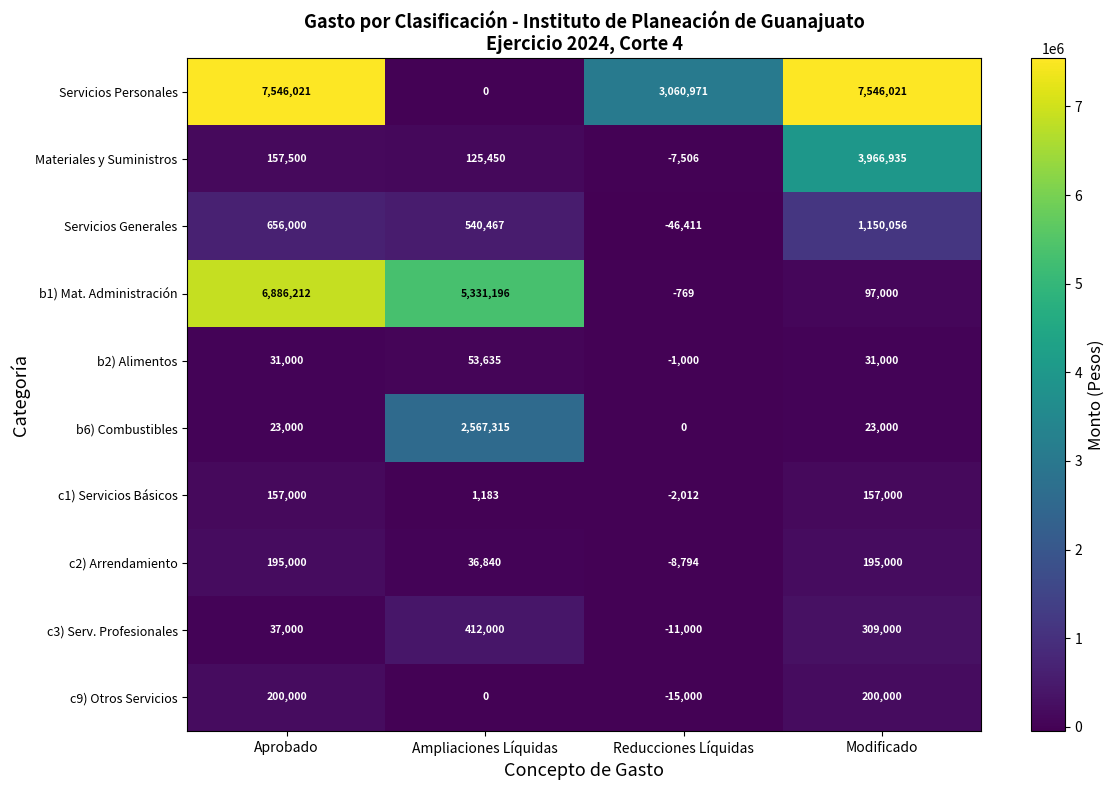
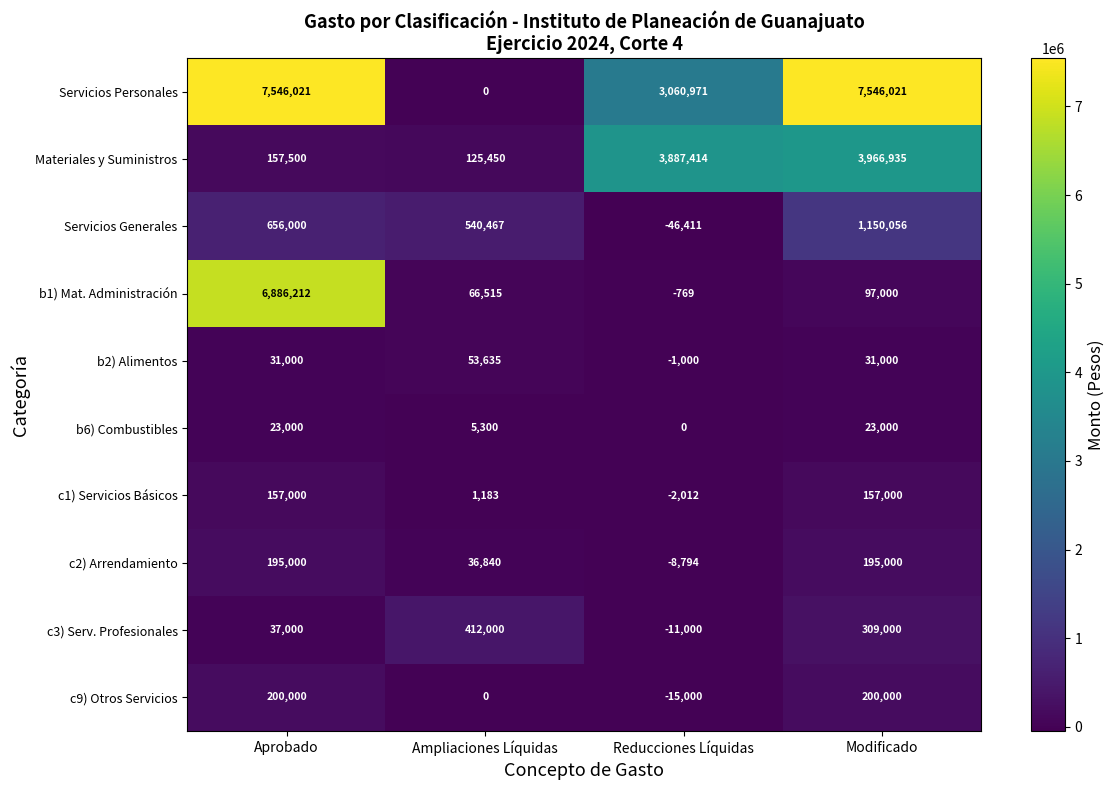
Materiales y Suministros, Reducciones Líquidas: -7,506 -> 3,887,414
b1) Mat. Administración, Ampliaciones Líquidas: 5,331,196 -> 66,515
b6) Combustibles, Ampliaciones Líquidas: 2,567,315 -> 5,300
